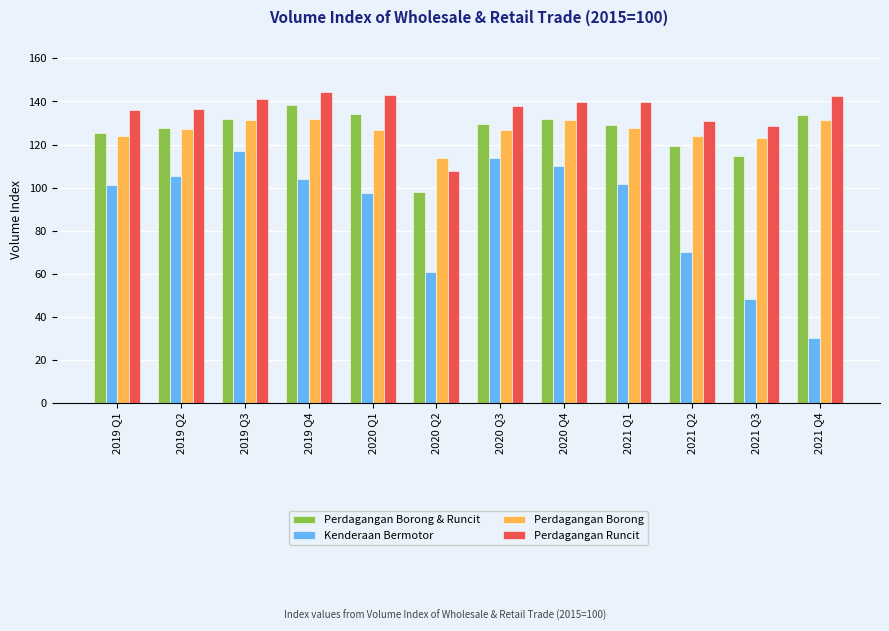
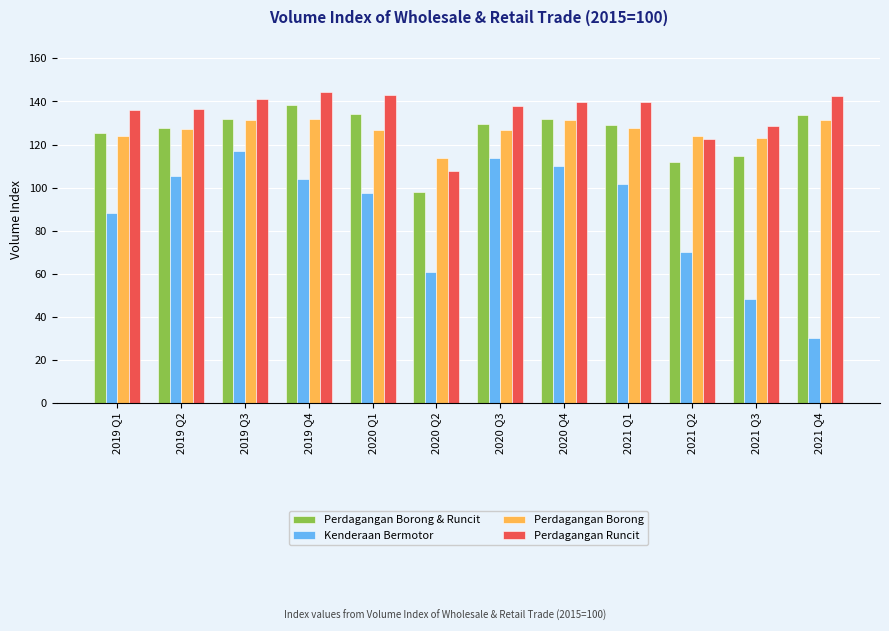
Kenderaan Bermotor, 2019 Q1: 101 -> 88
Perdagangan Borong & Runcit, 2021 Q2: 119 -> 112
Perdagangan Runcit, 2021 Q2: 131 -> 122
